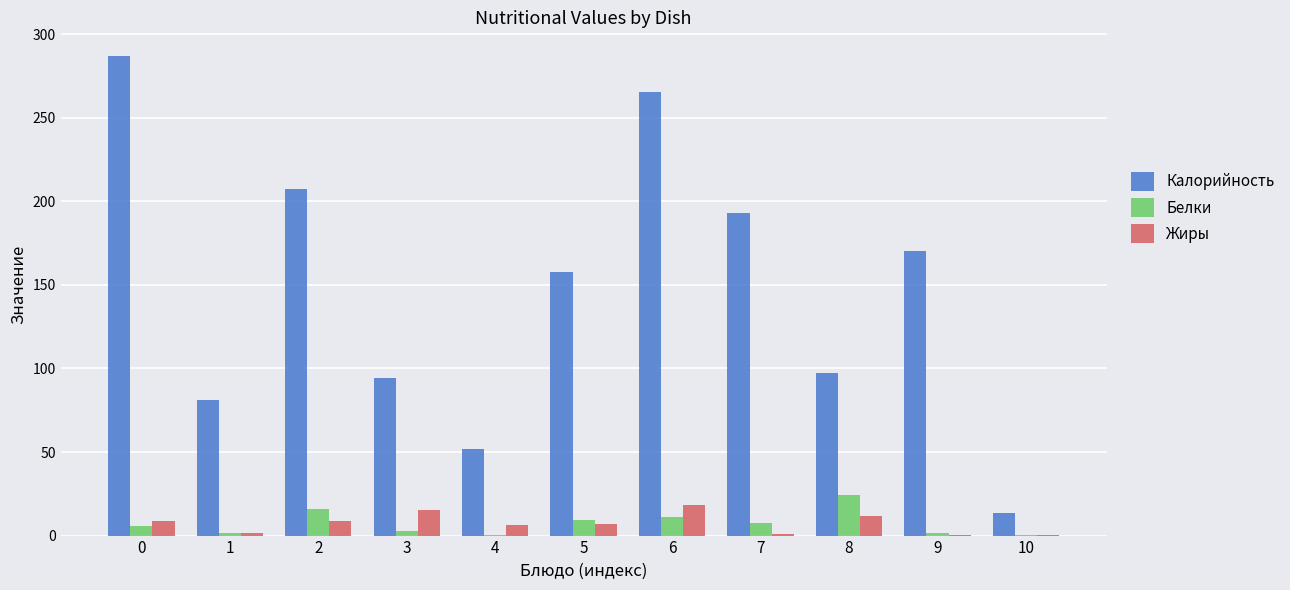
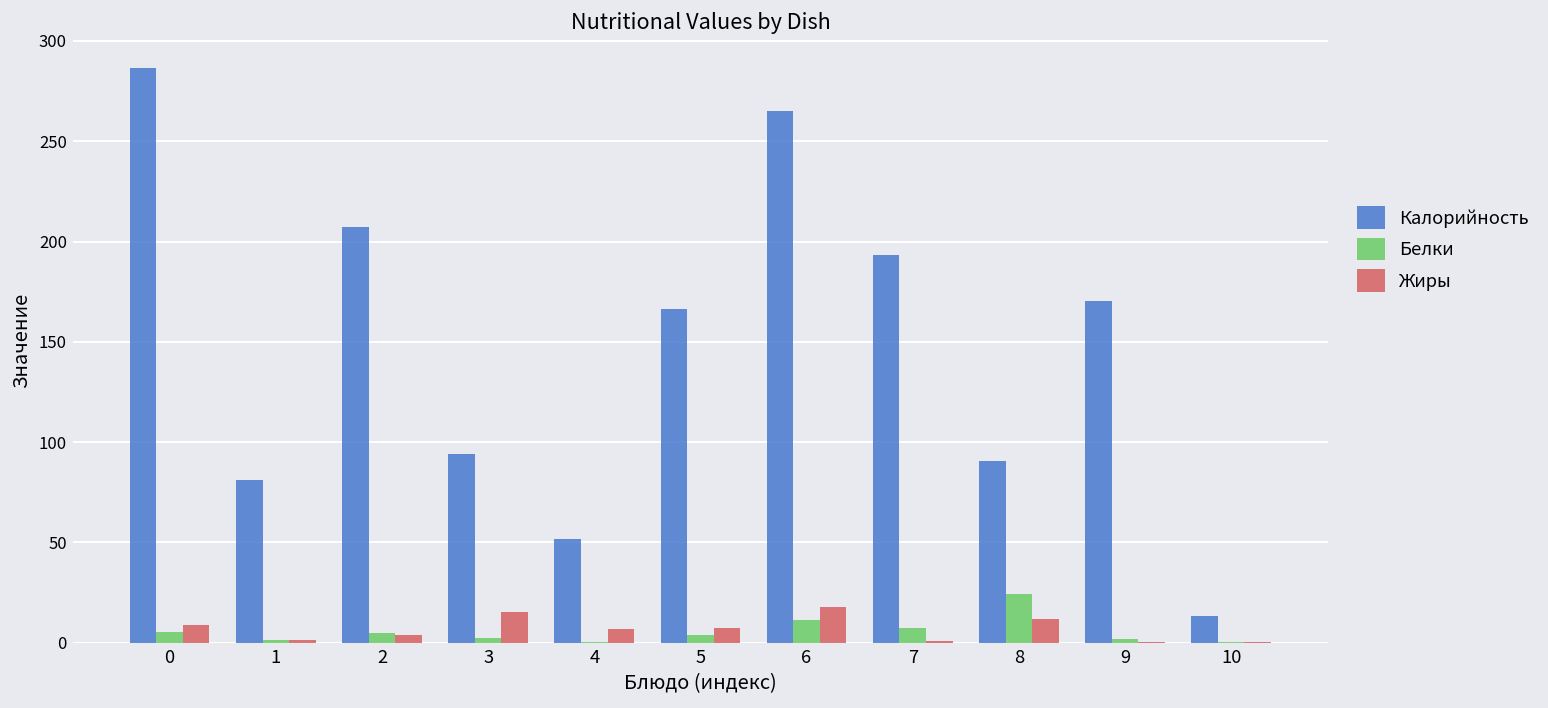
Белки, 2: 16 -> 5
Жиры, 2: 9 -> 4
Калорийность, 5: 158 -> 166
Белки, 5: 9 -> 4
Калорийность, 8: 97 -> 91
